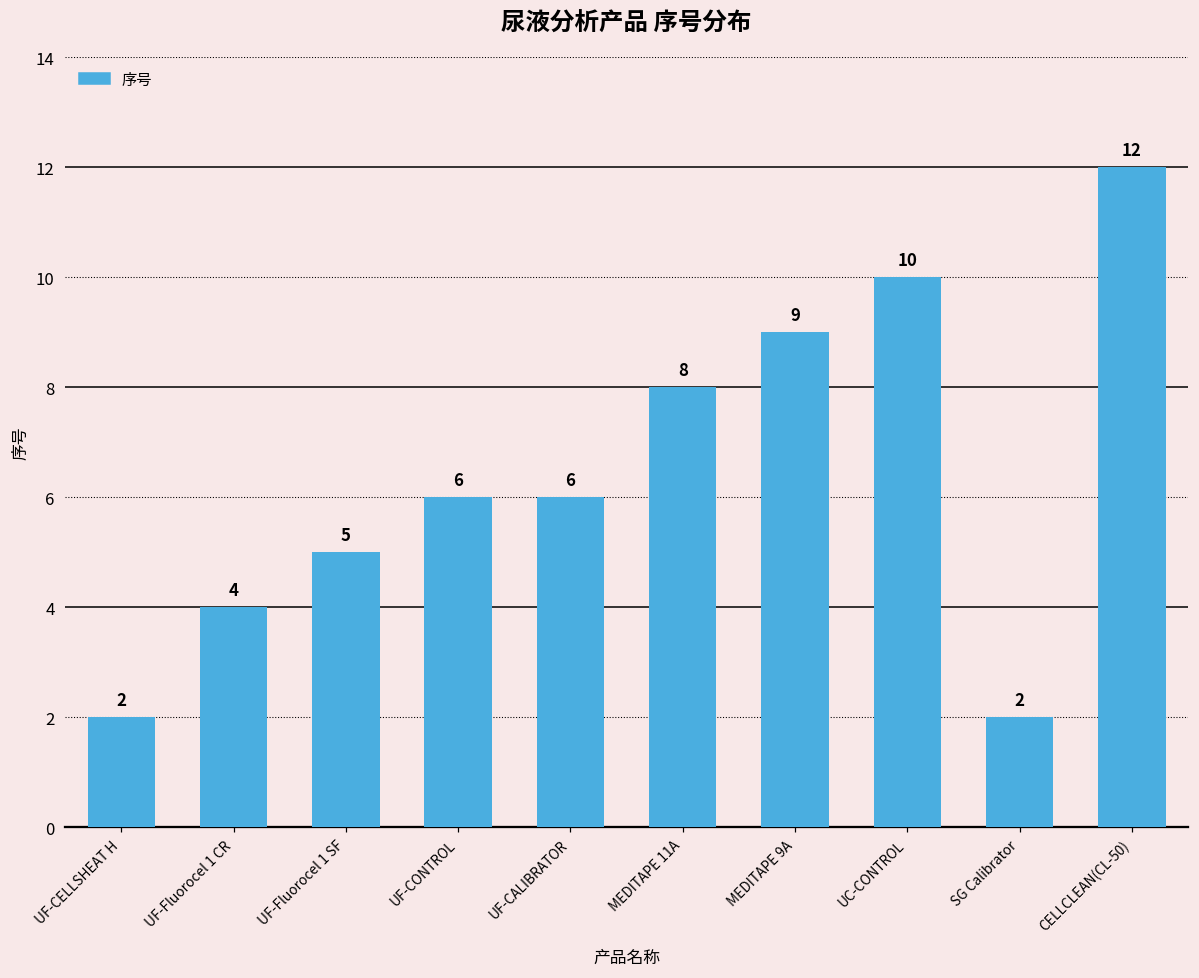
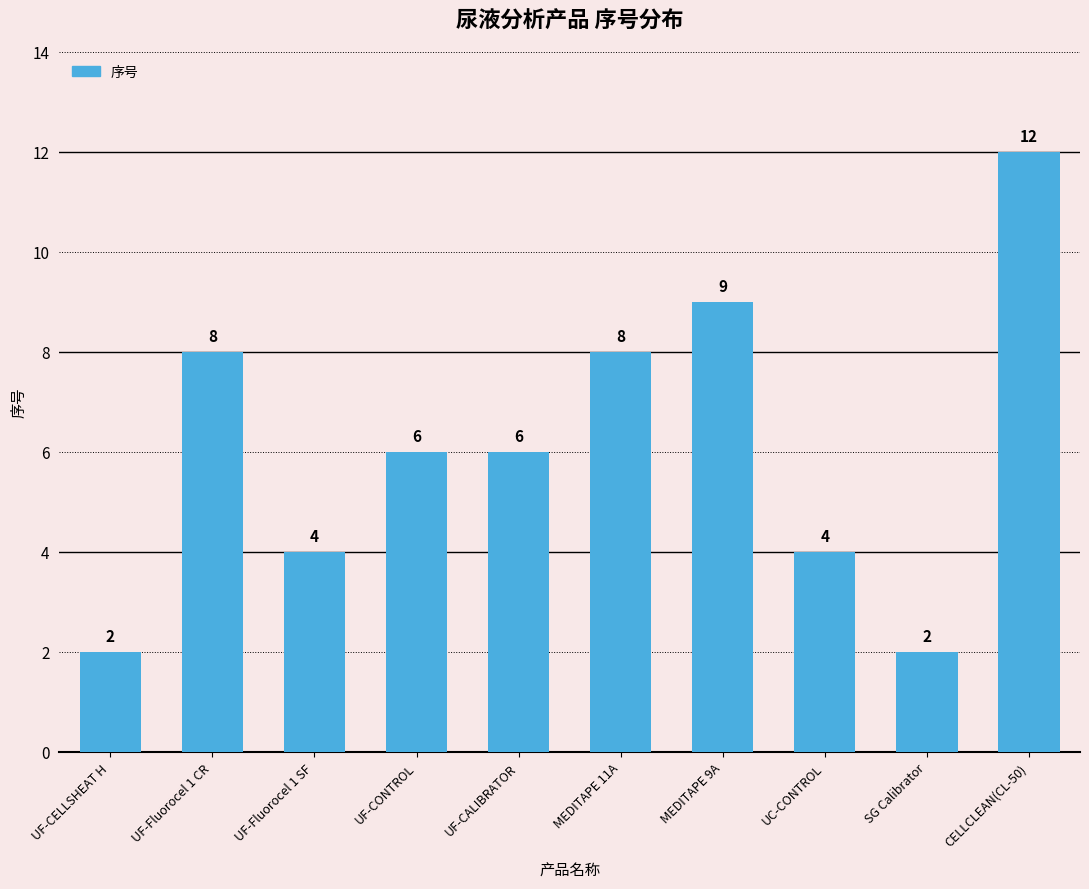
UF-Fluorocel 1 CR: 4 -> 8
UF-Fluorocel 1 SF: 5 -> 4
UC-CONTROL: 10 -> 4
